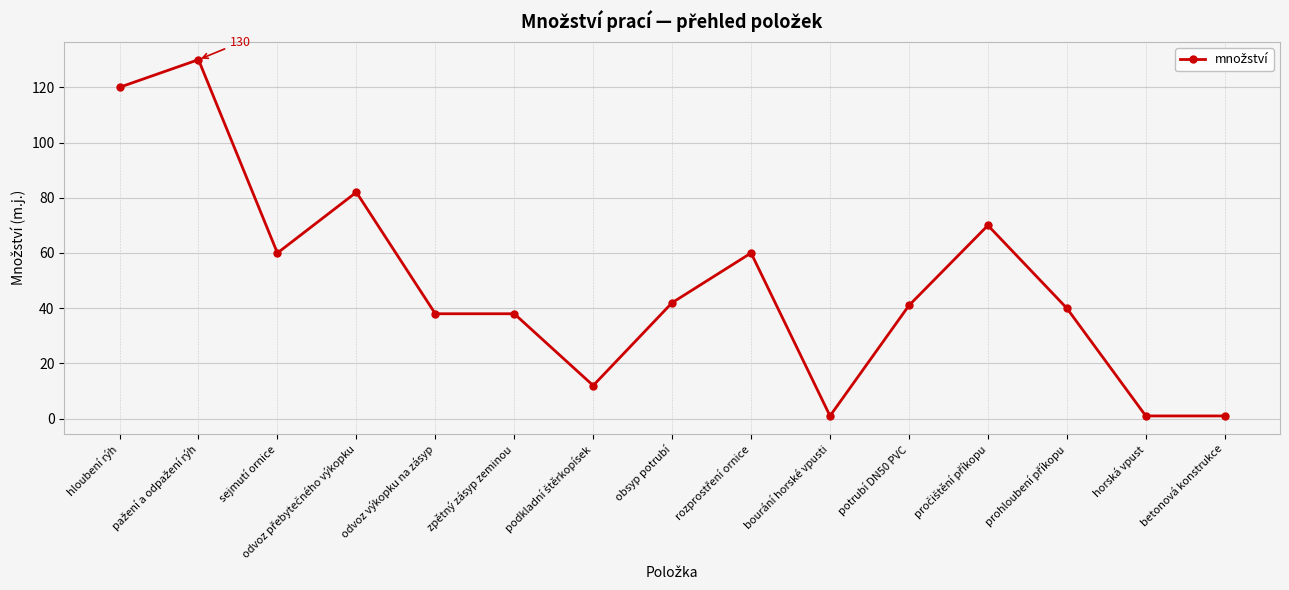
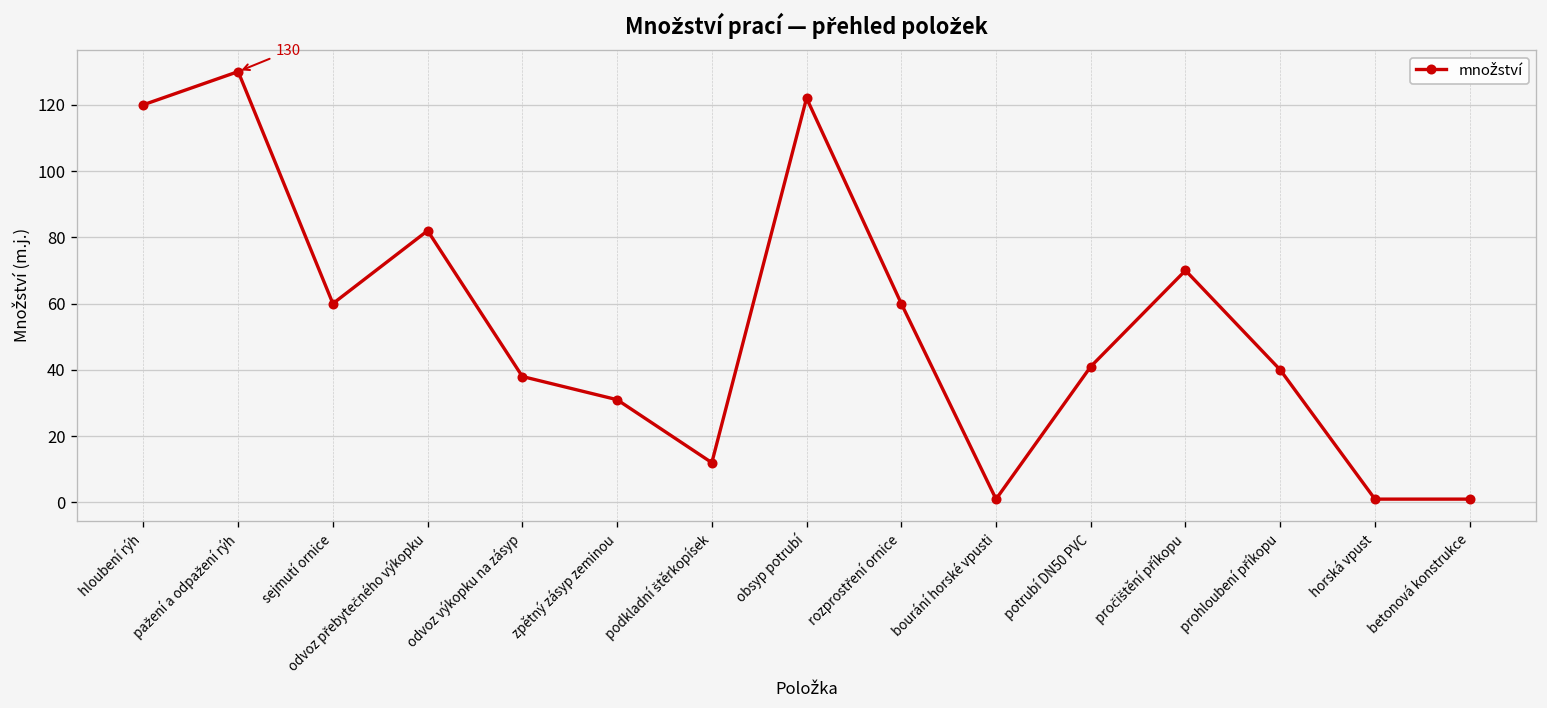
zpětný zásyp zeminou: 38 -> 31
obsyp potrubí: 42 -> 122
